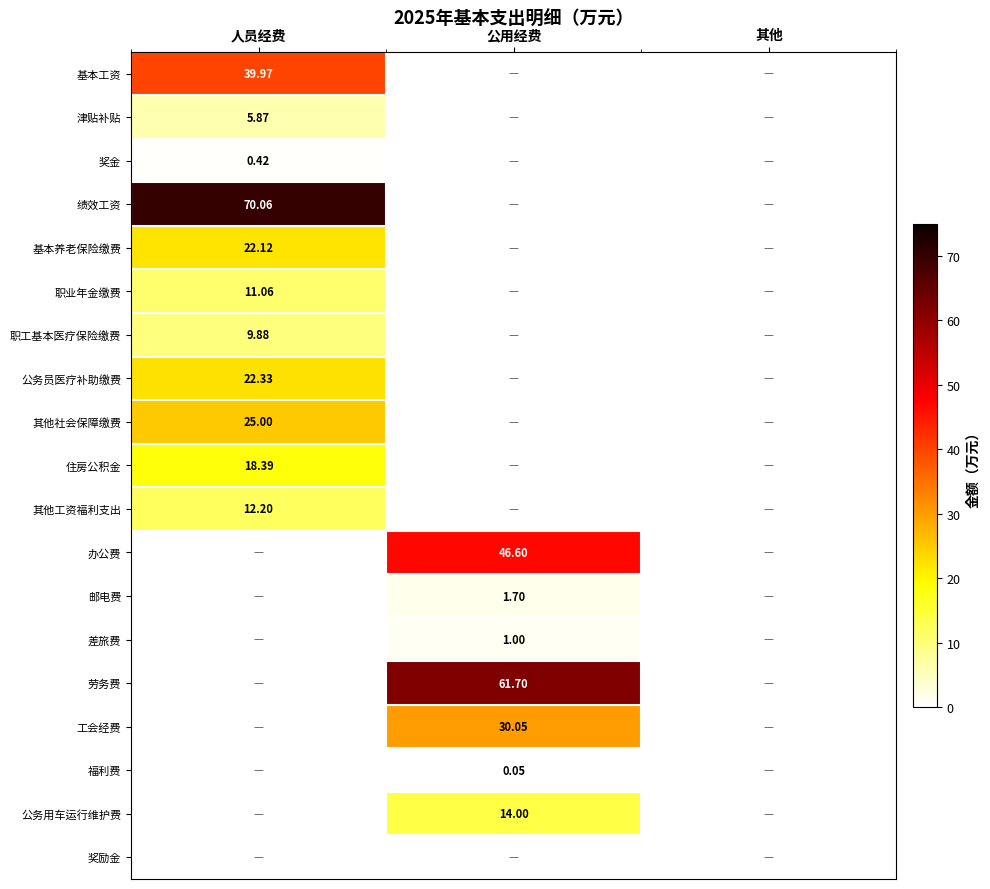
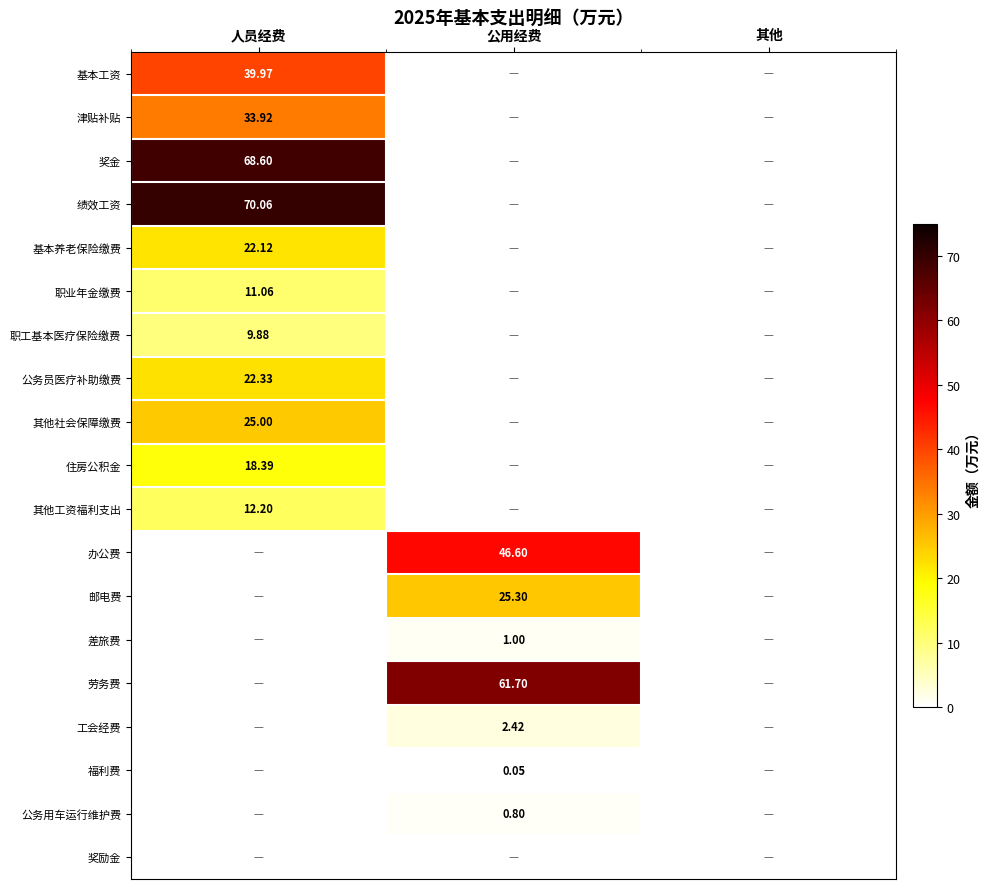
津贴补贴, 人员经费: 5.87 -> 33.92
奖金, 人员经费: 0.42 -> 68.60
邮电费, 公用经费: 1.70 -> 25.30
工会经费, 公用经费: 30.05 -> 2.42
公务用车运行维护费, 公用经费: 14.00 -> 0.80
